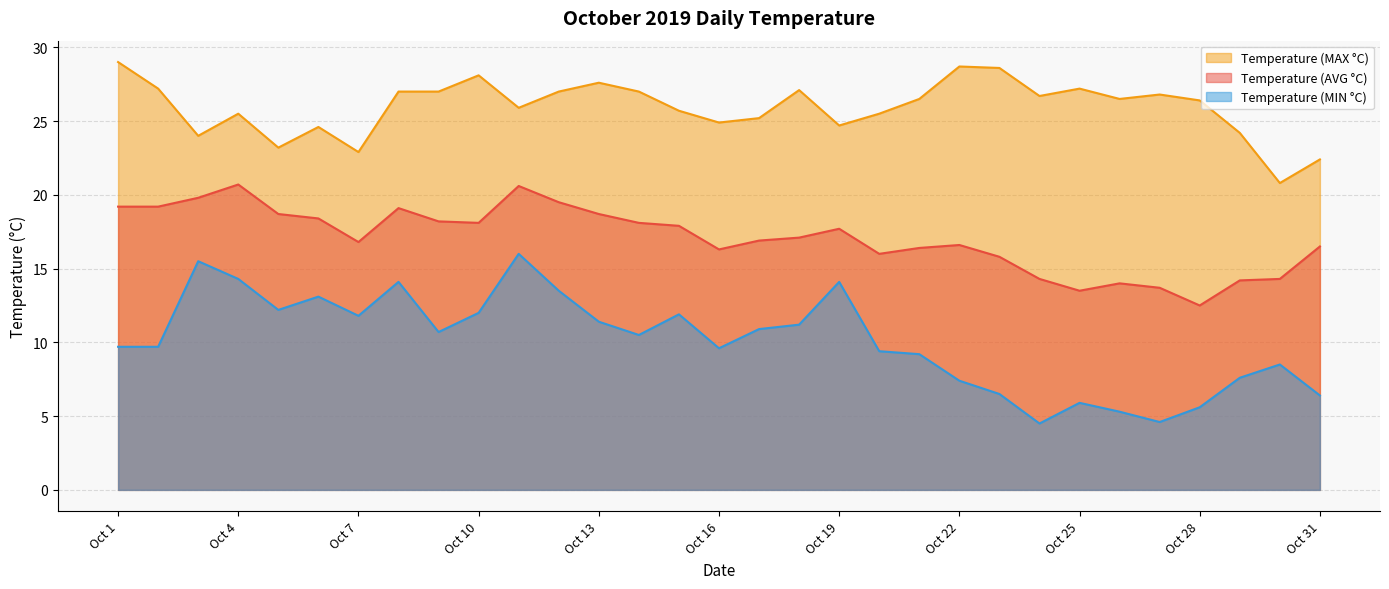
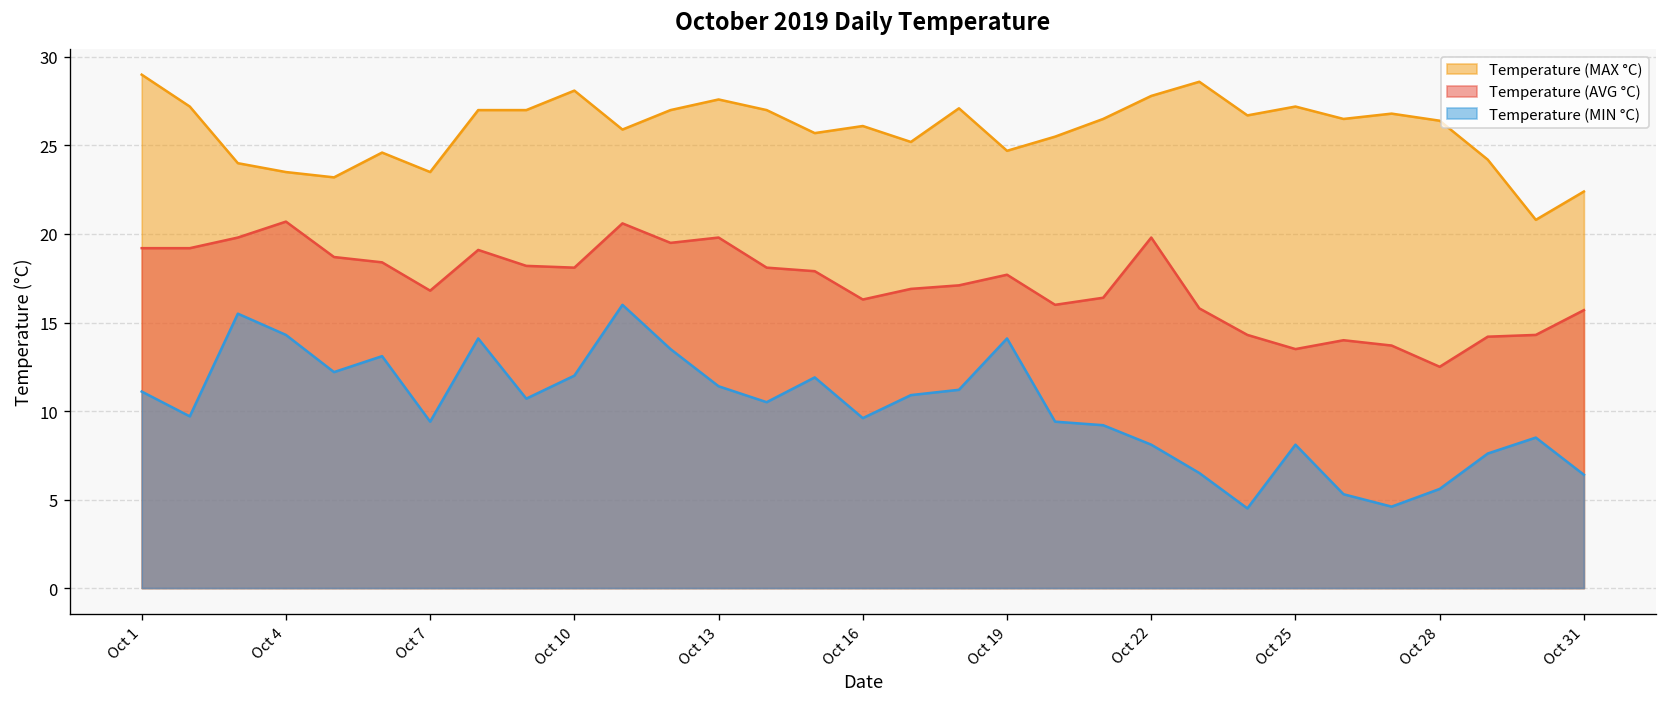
Temperature (MIN °C), Oct 1: 9.7 -> 11.1
Temperature (MAX °C), Oct 4: 25.5 -> 23.5
Temperature (MAX °C), Oct 7: 22.9 -> 23.5
Temperature (MIN °C), Oct 7: 11.8 -> 9.4
Temperature (AVG °C), Oct 13: 18.7 -> 19.8
Temperature (MAX °C), Oct 16: 24.9 -> 26.1
Temperature (MAX °C), Oct 22: 28.7 -> 27.8
Temperature (AVG °C), Oct 22: 16.6 -> 19.8
Temperature (MIN °C), Oct 22: 7.4 -> 8.1
Temperature (MIN °C), Oct 25: 5.9 -> 8.1
Temperature (AVG °C), Oct 31: 16.5 -> 15.7
